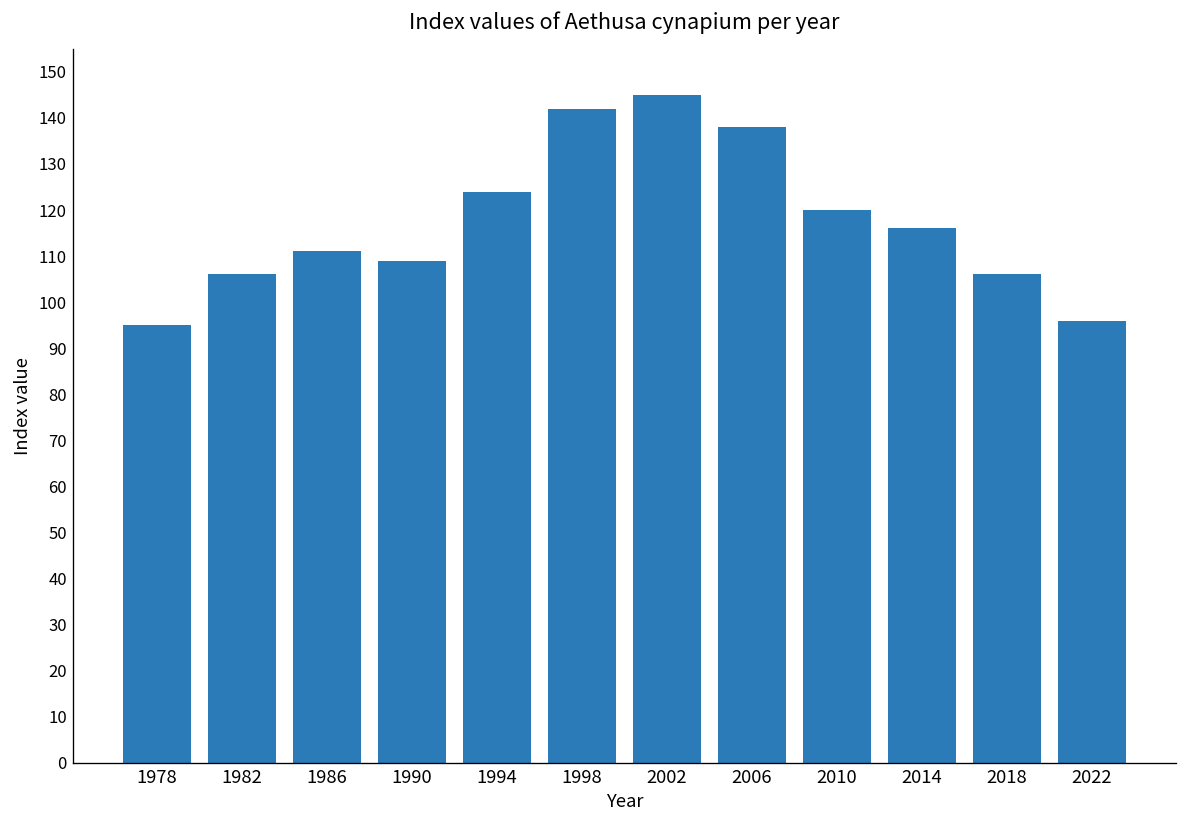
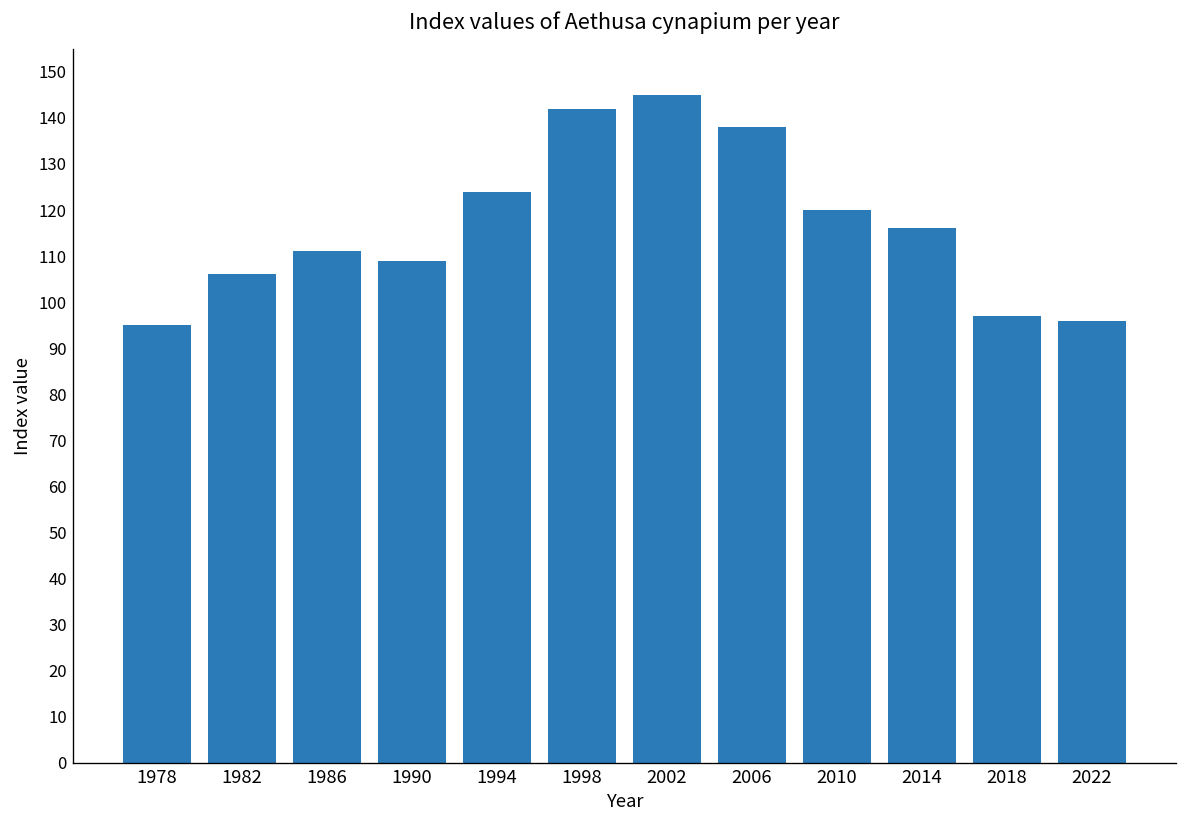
2018: 106 -> 97
